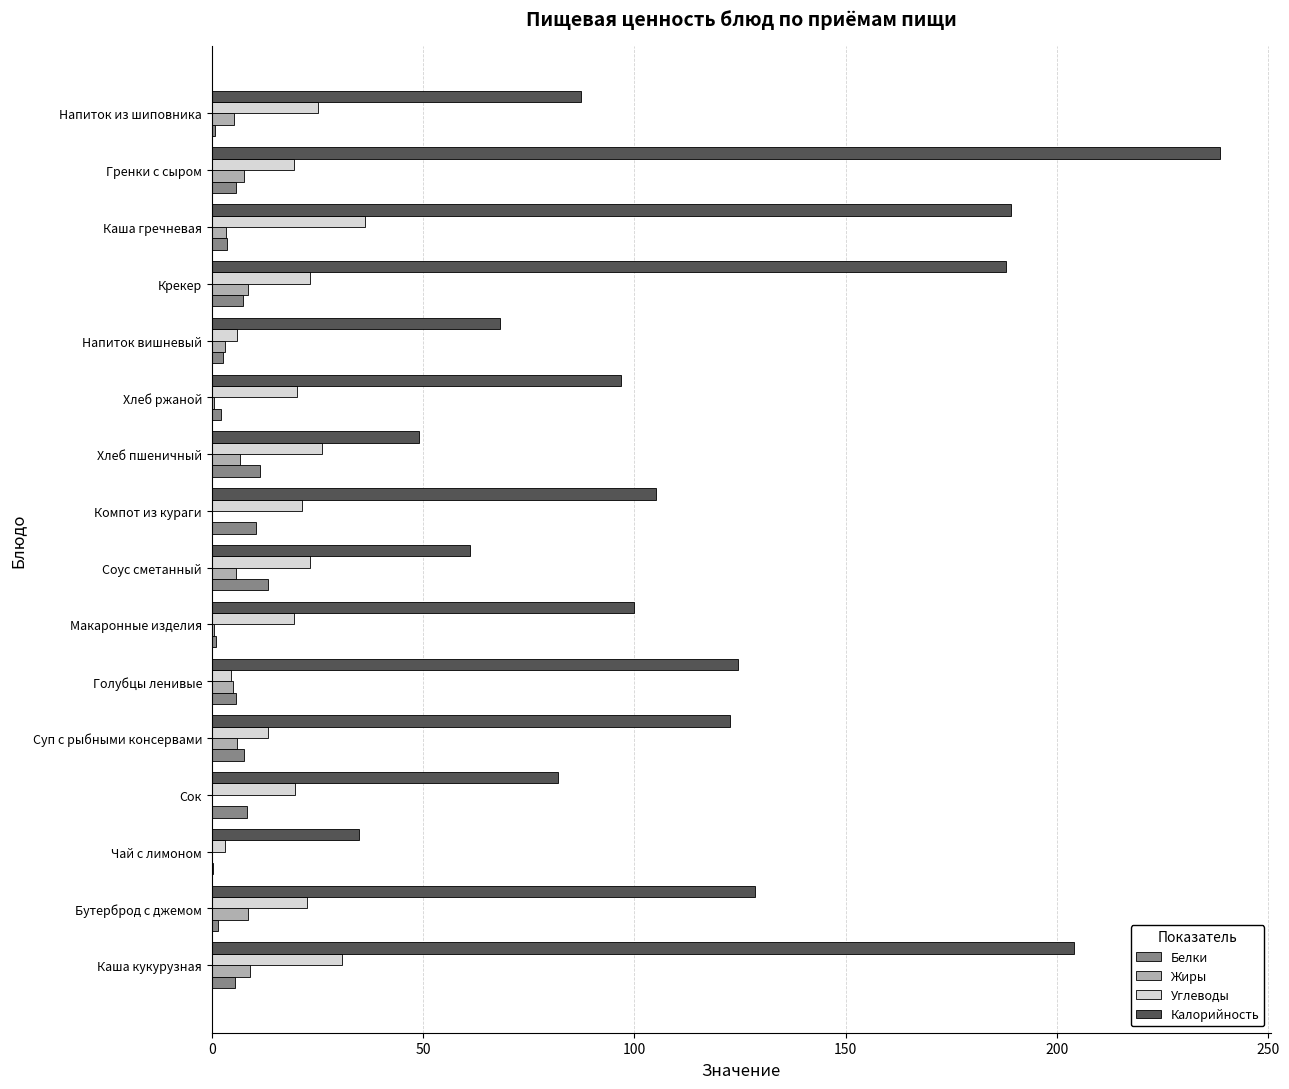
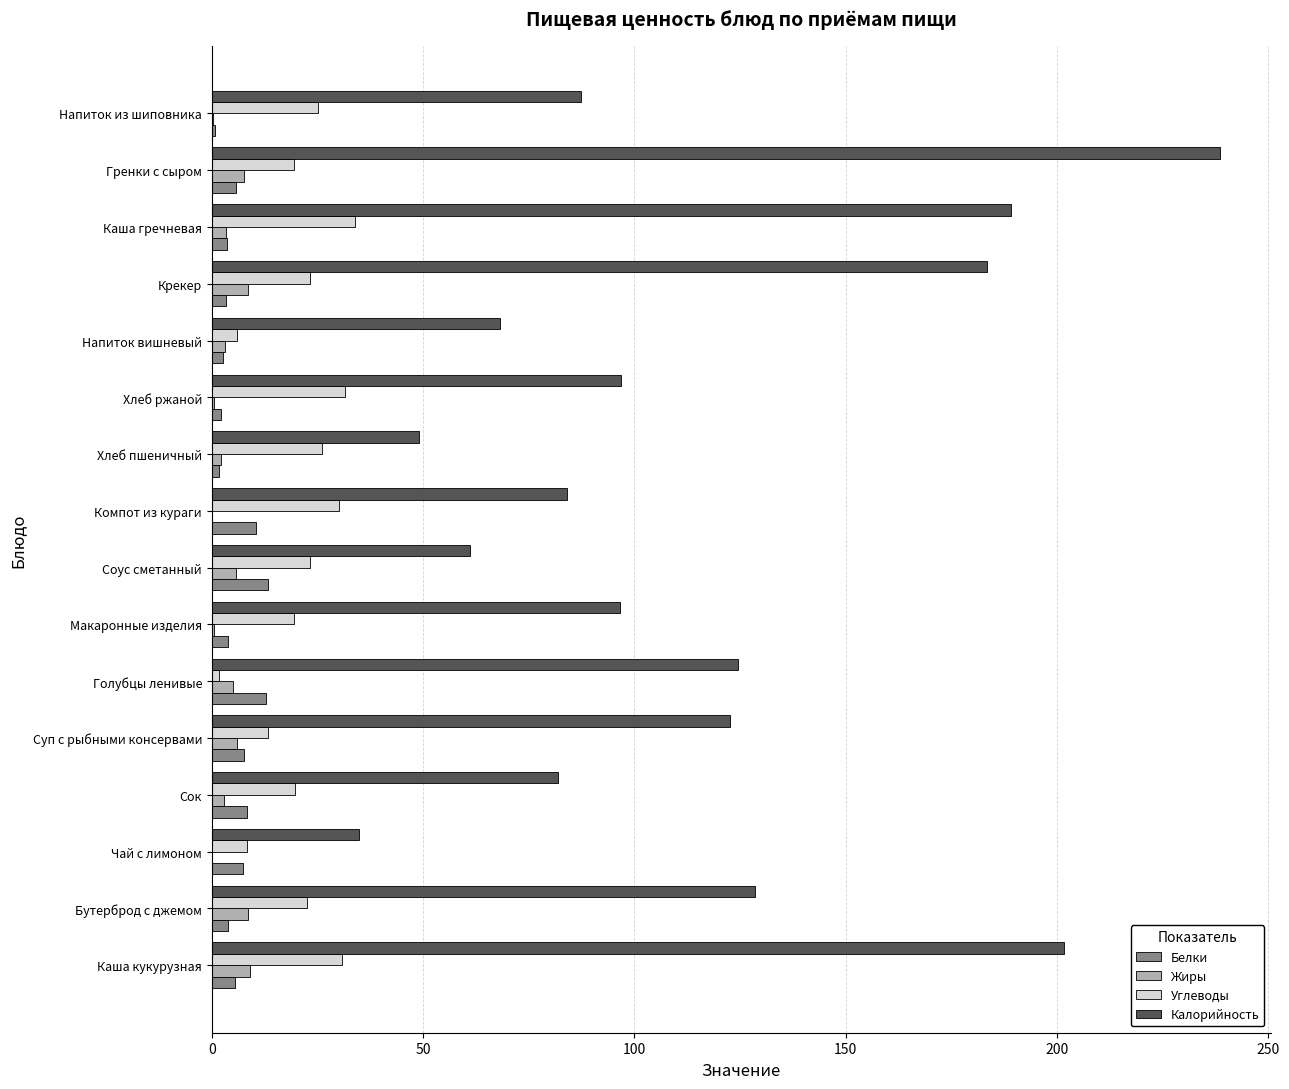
Жиры, Напиток из шиповника: 5 -> 0
Углеводы, Каша гречневая: 36 -> 34
Калорийность, Крекер: 188 -> 184
Белки, Крекер: 8 -> 3
Углеводы, Хлеб ржаной: 20 -> 32
Жиры, Хлеб пшеничный: 7 -> 2
Белки, Хлеб пшеничный: 11 -> 2
Калорийность, Компот из кураги: 105 -> 84
Углеводы, Компот из кураги: 21 -> 30
Калорийность, Макаронные изделия: 100 -> 97
Белки, Макаронные изделия: 1 -> 4
Углеводы, Голубцы ленивые: 5 -> 2
Белки, Голубцы ленивые: 6 -> 13
Жиры, Сок: 0 -> 3
Углеводы, Чай с лимоном: 3 -> 8
Белки, Чай с лимоном: 0 -> 7
Белки, Бутерброд с джемом: 2 -> 4
Калорийность, Каша кукурузная: 204 -> 202
